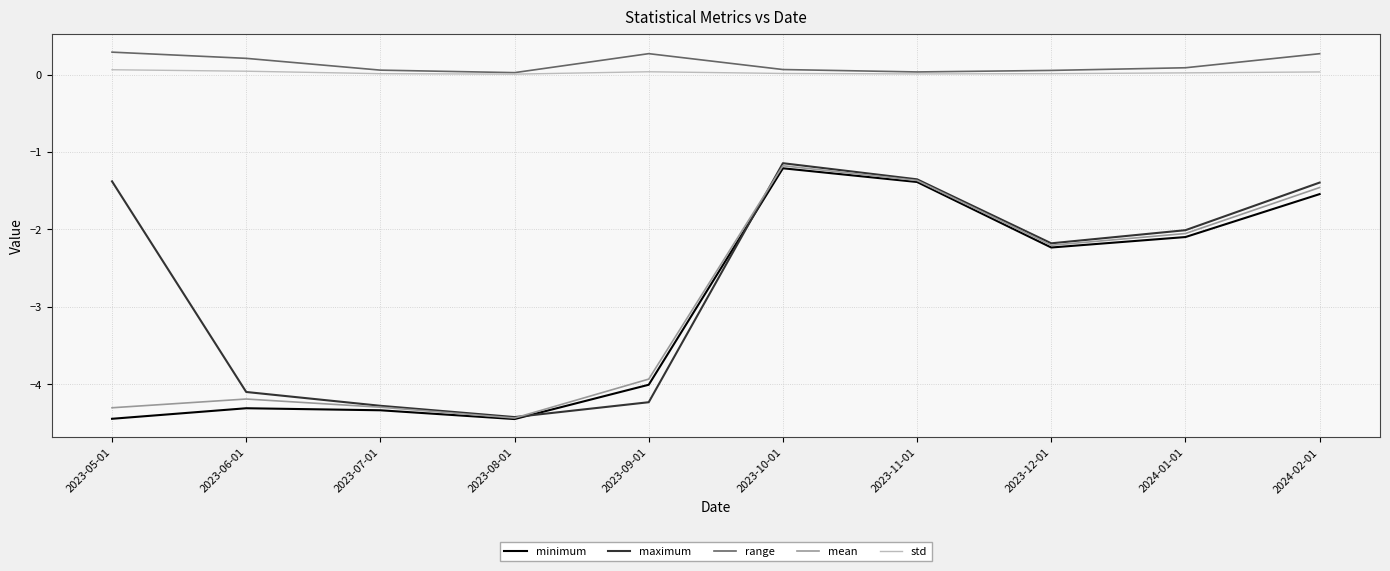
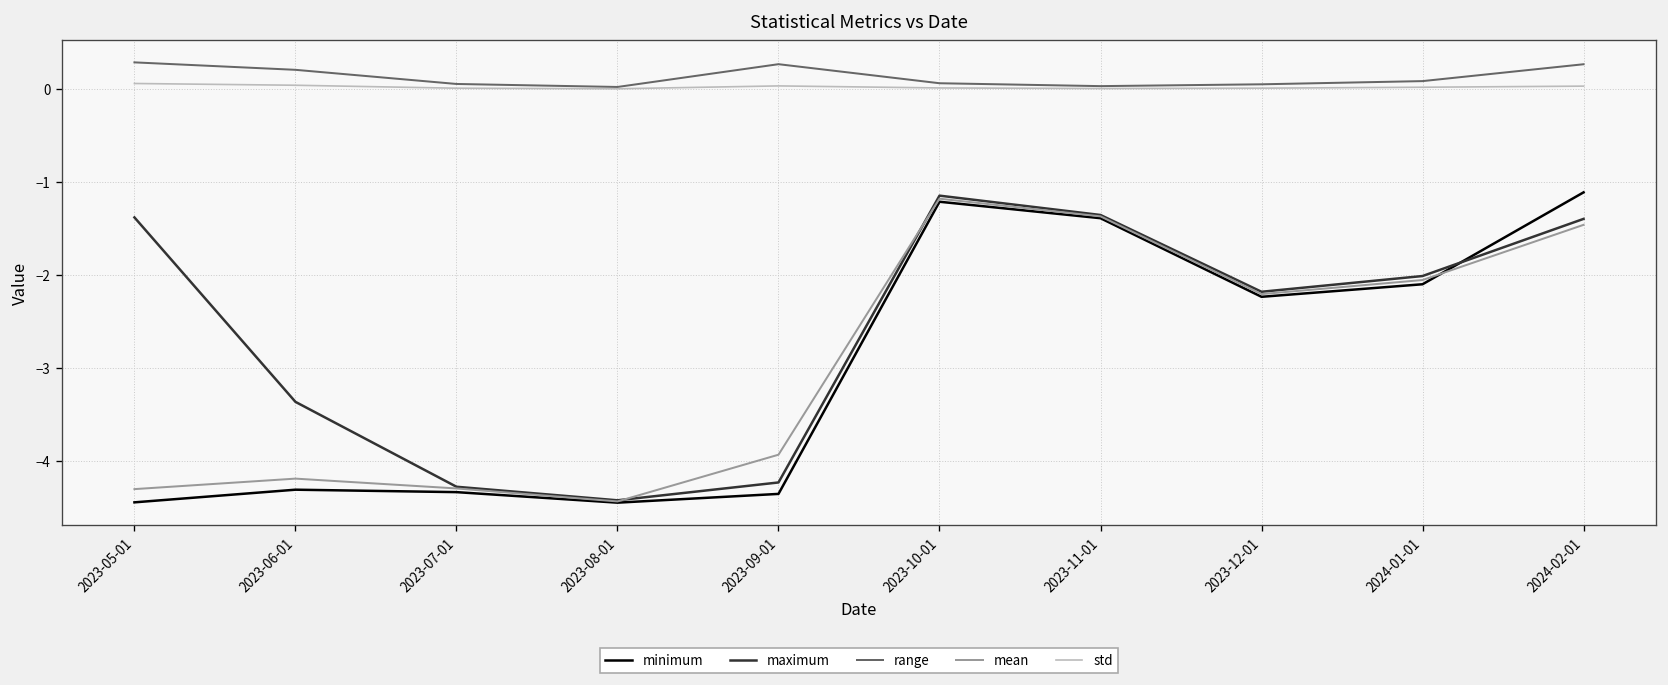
maximum, 2023-06-01: -4.1 -> -3.4
minimum, 2023-09-01: -4.0 -> -4.4
minimum, 2024-02-01: -1.5 -> -1.1
